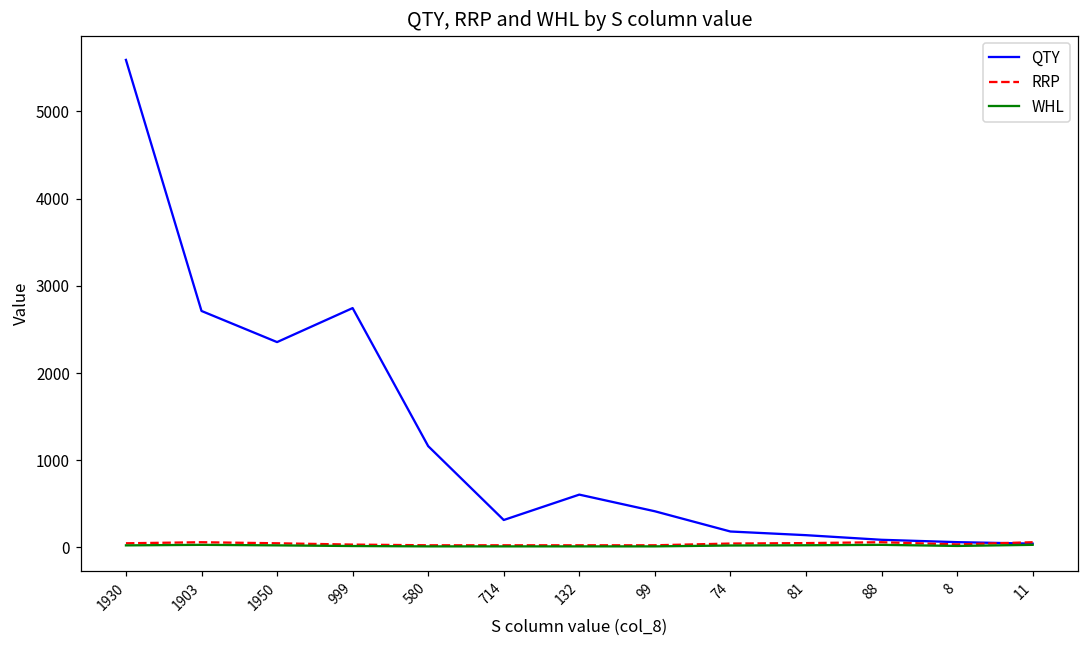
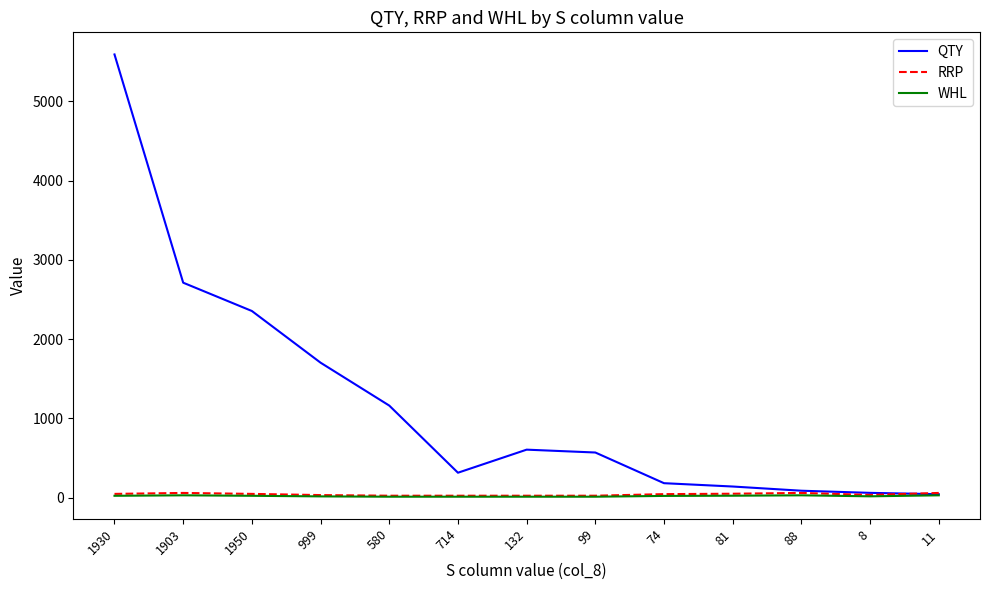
QTY, 999: 2700 -> 1700
QTY, 99: 400 -> 600
